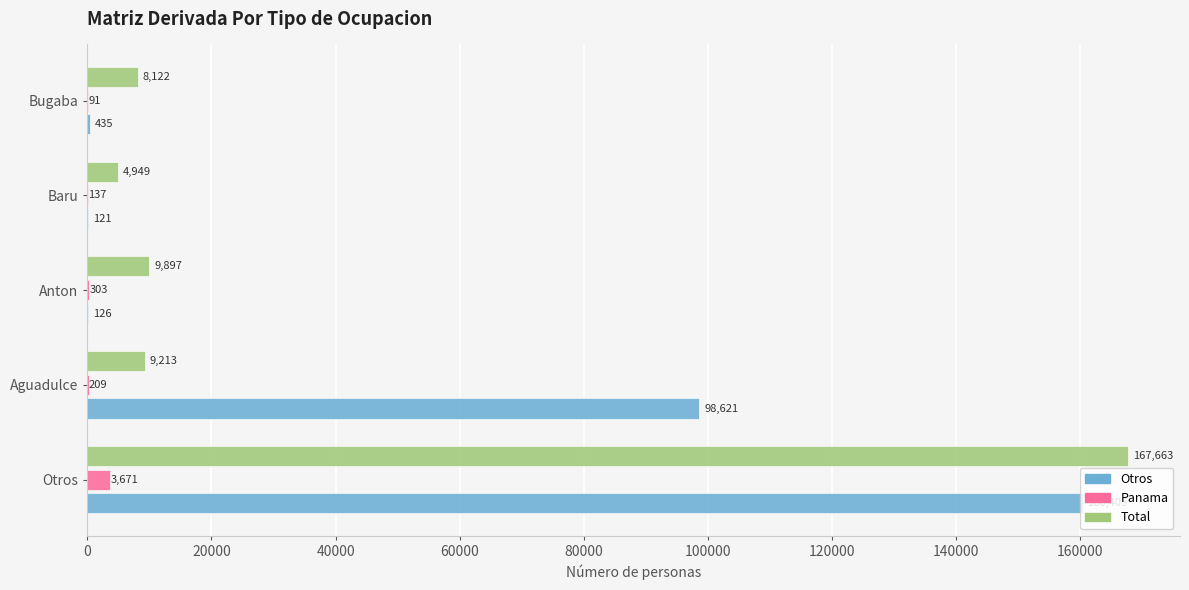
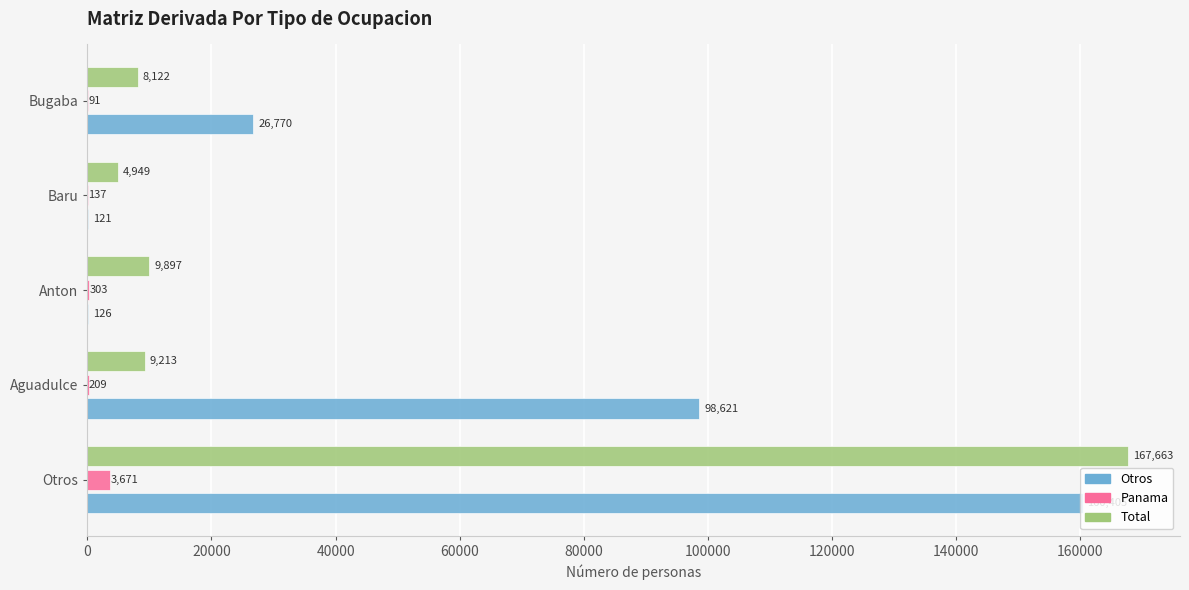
Otros, Bugaba: 435 -> 26,770
